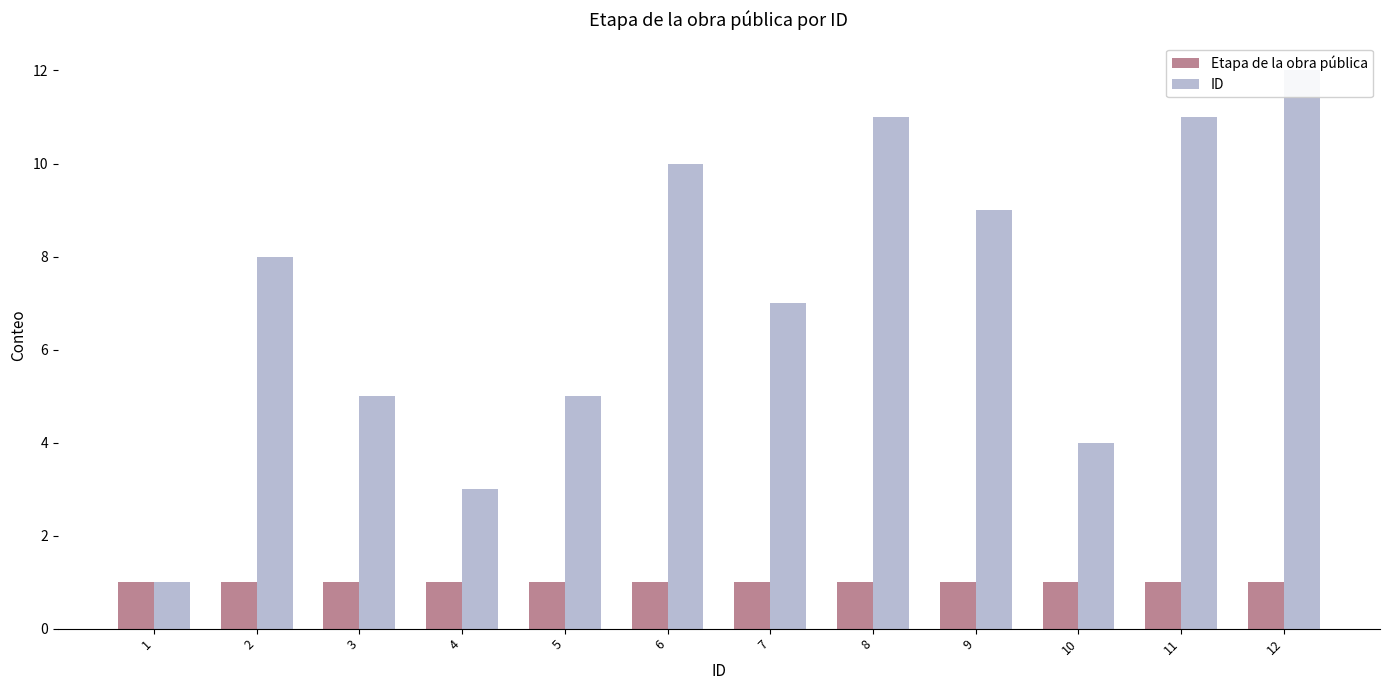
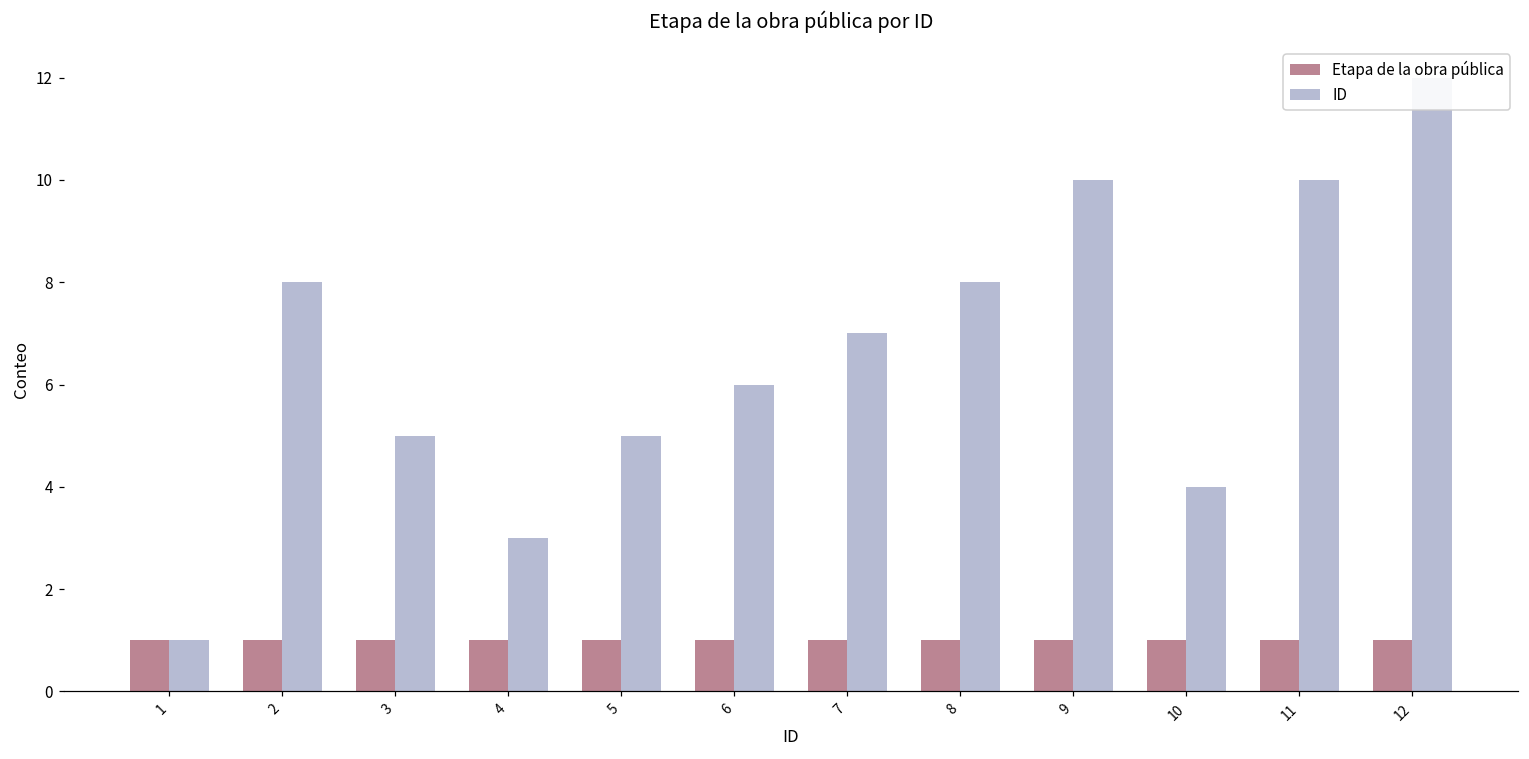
ID, 6: 10 -> 6
ID, 8: 11 -> 8
ID, 9: 9 -> 10
ID, 11: 11 -> 10
